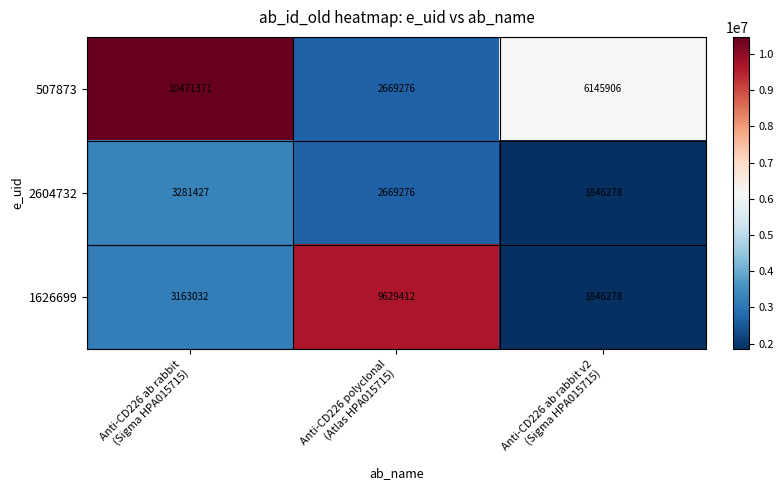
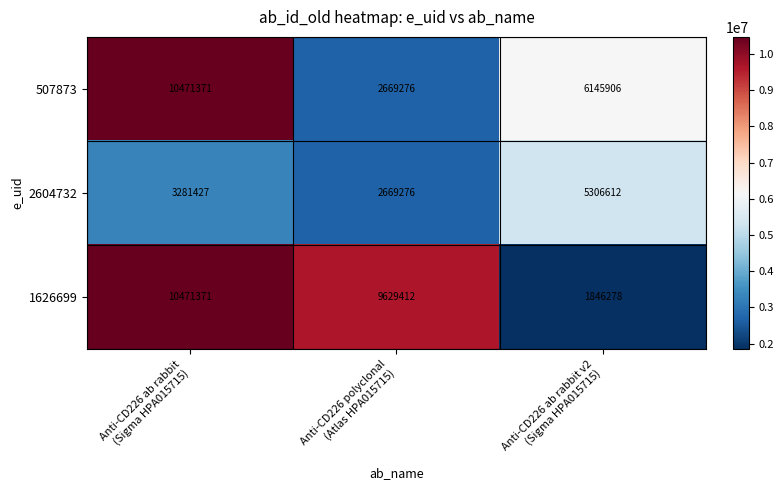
2604732, Anti-CD226 ab rabbit v2 (Sigma HPA015715): 1846278 -> 5306612
1626699, Anti-CD226 ab rabbit (Sigma HPA015715): 3163032 -> 10471371
